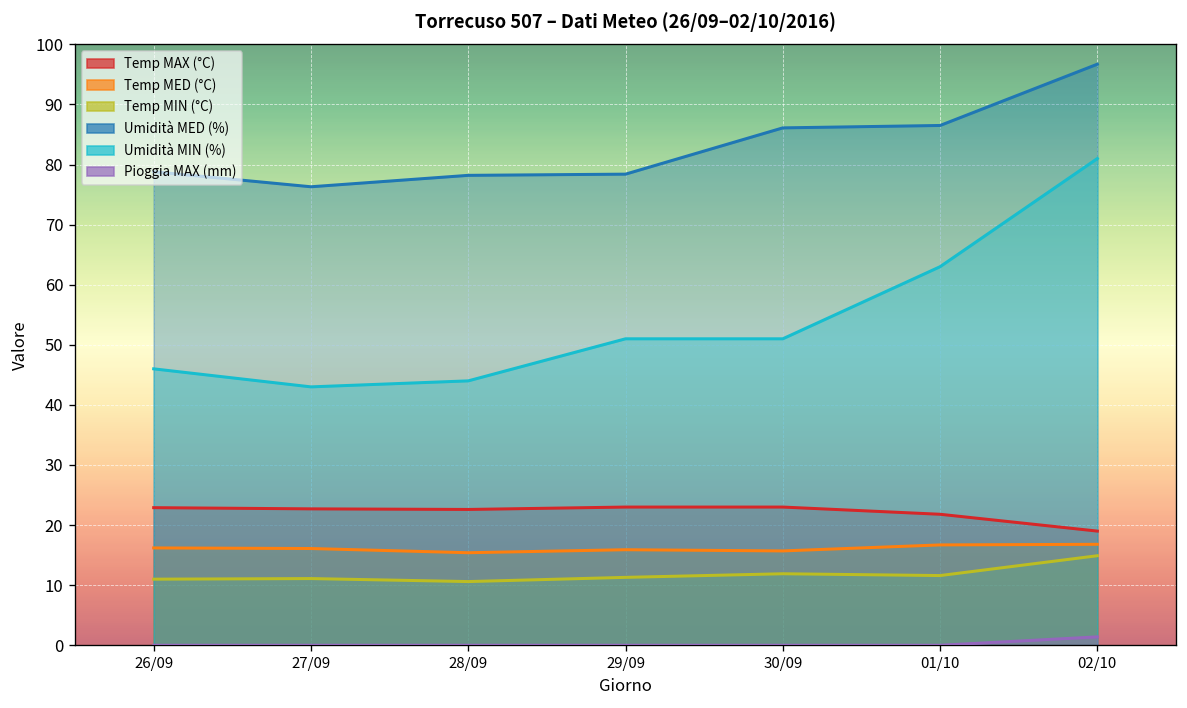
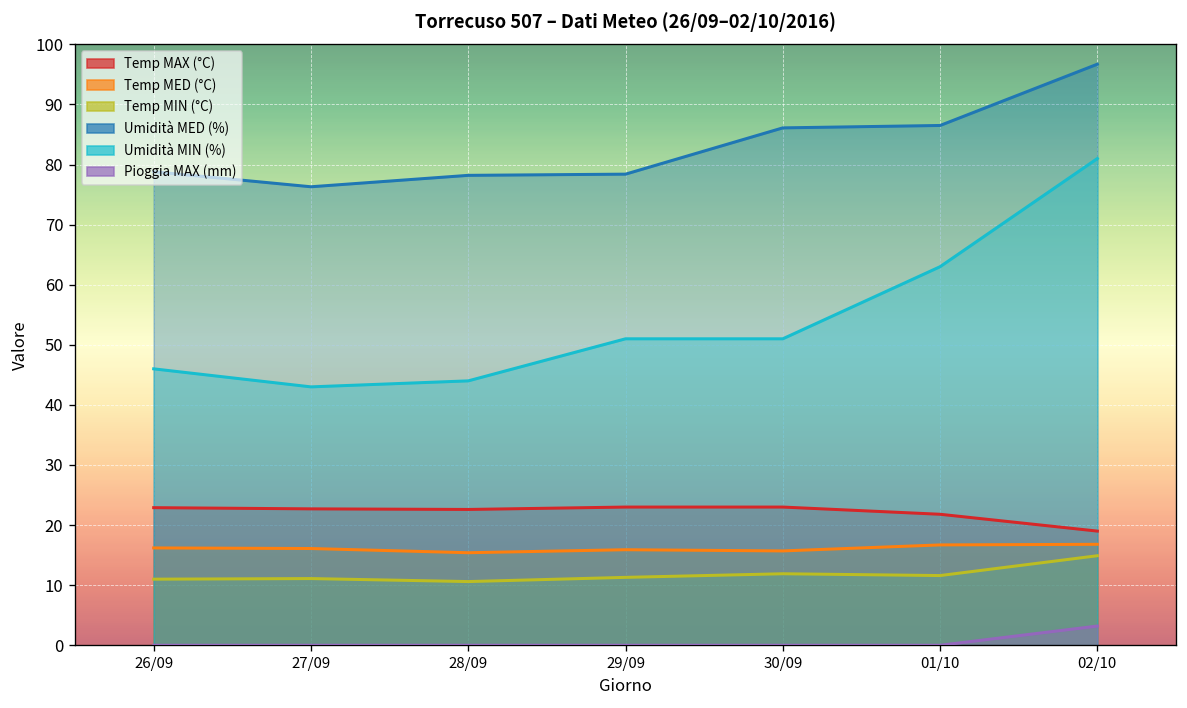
Pioggia MAX (mm), 02/10: 1 -> 3
